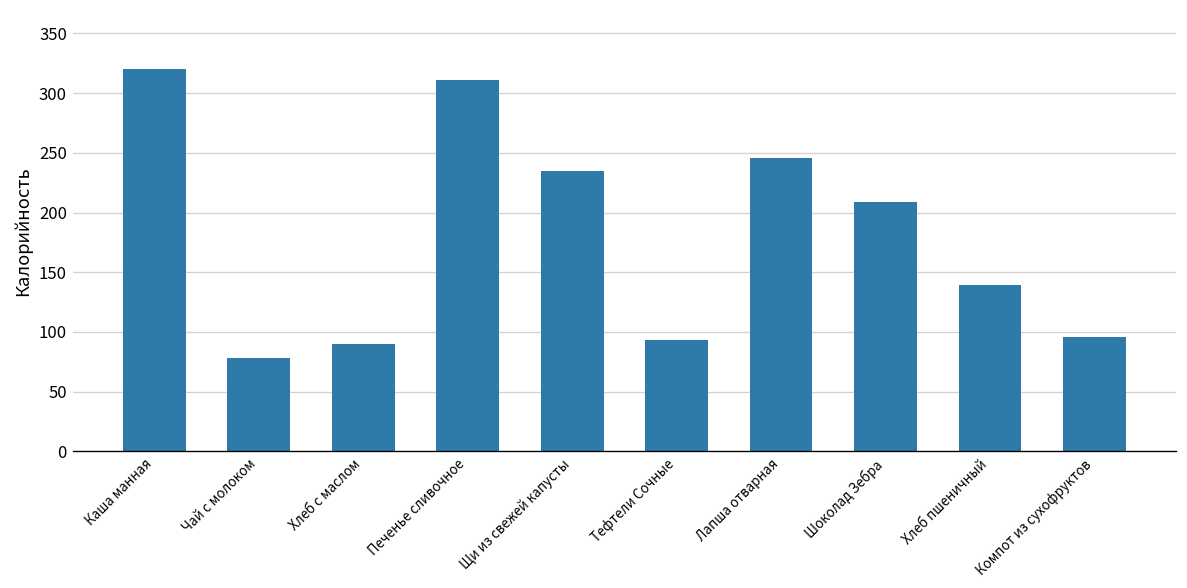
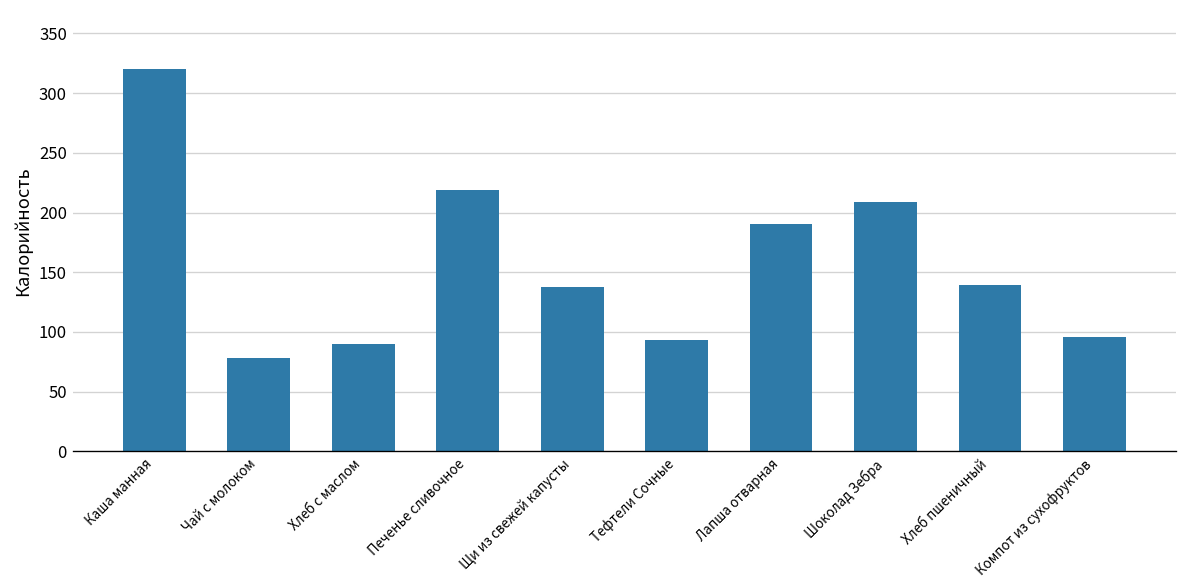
Печенье сливочное: 310 -> 220
Щи из свежей капусты: 230 -> 140
Лапша отварная: 250 -> 190
